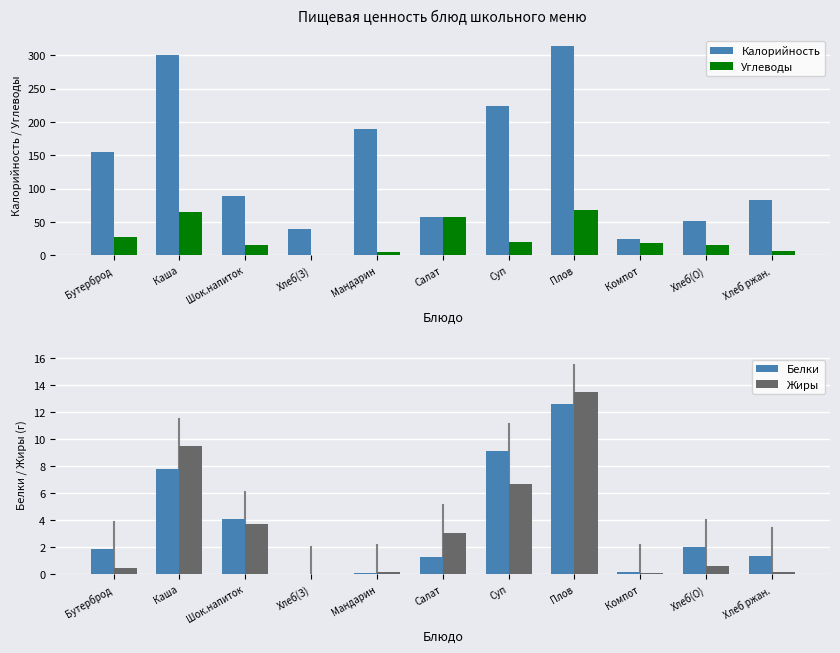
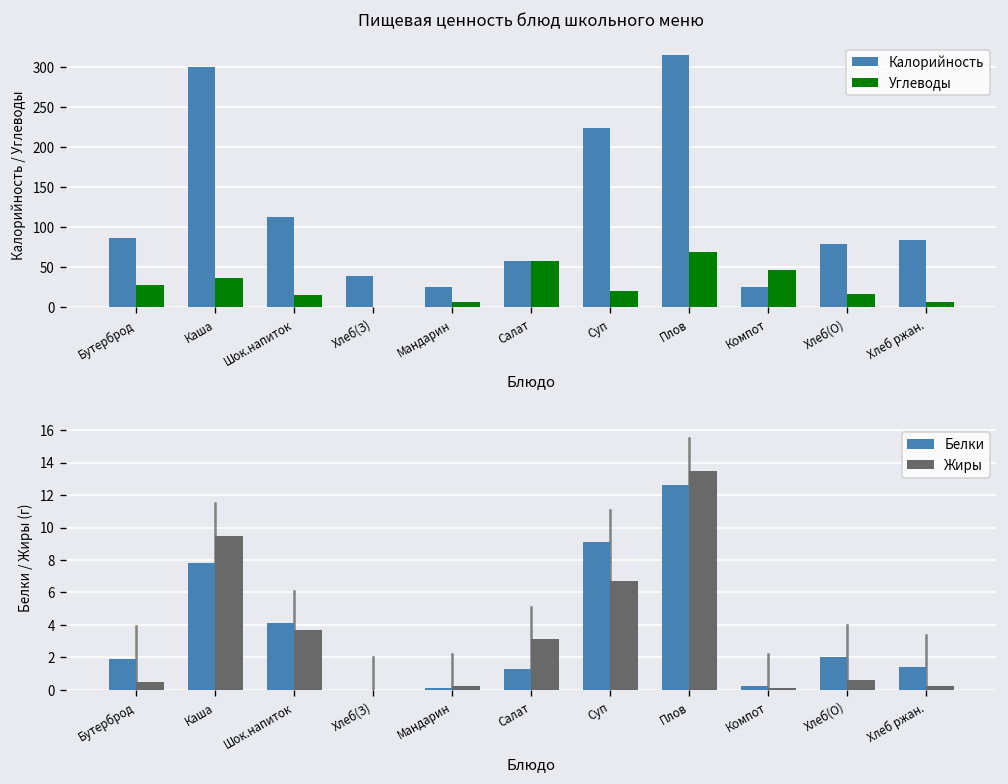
Пищевая ценность блюд школьного меню, Калорийность, Бутерброд: 160 -> 90
Пищевая ценность блюд школьного меню, Углеводы, Каша: 60 -> 40
Пищевая ценность блюд школьного меню, Калорийность, Шок.напиток: 90 -> 110
Пищевая ценность блюд школьного меню, Калорийность, Мандарин: 190 -> 30
Пищевая ценность блюд школьного меню, Углеводы, Компот: 20 -> 50
Пищевая ценность блюд школьного меню, Калорийность, Хлеб(О): 50 -> 80
